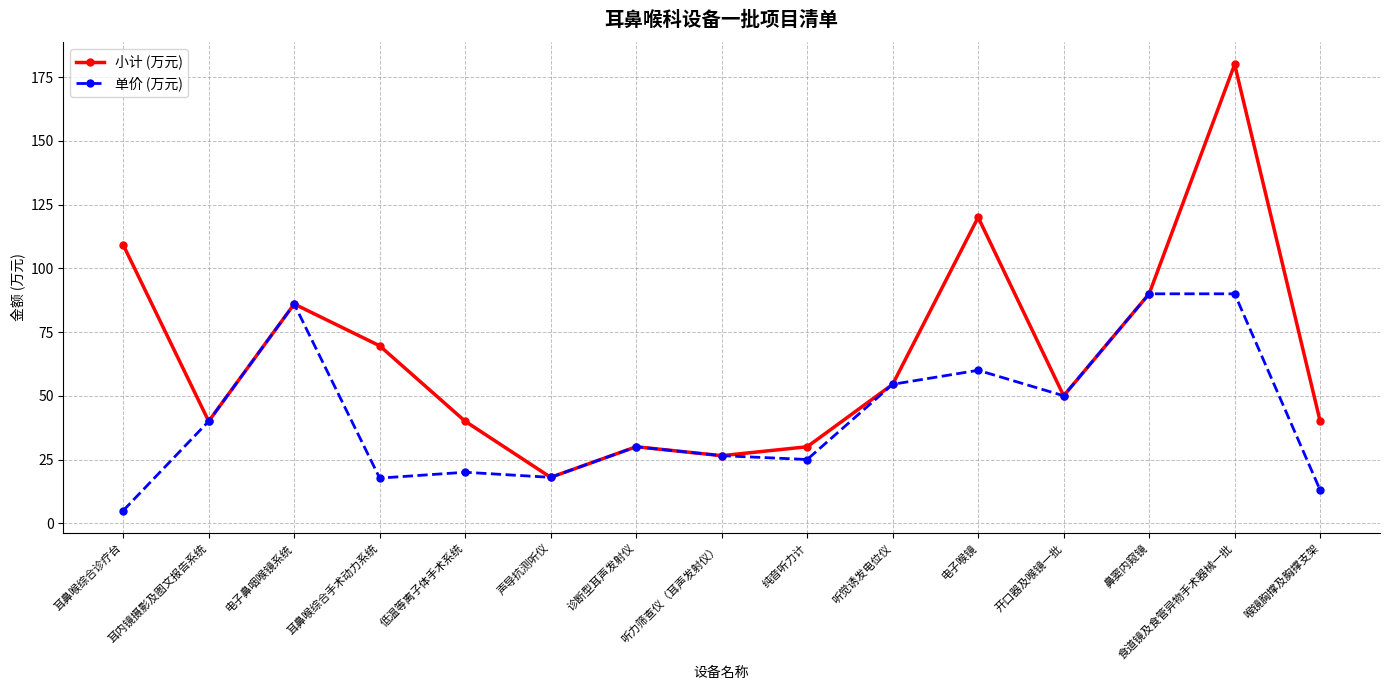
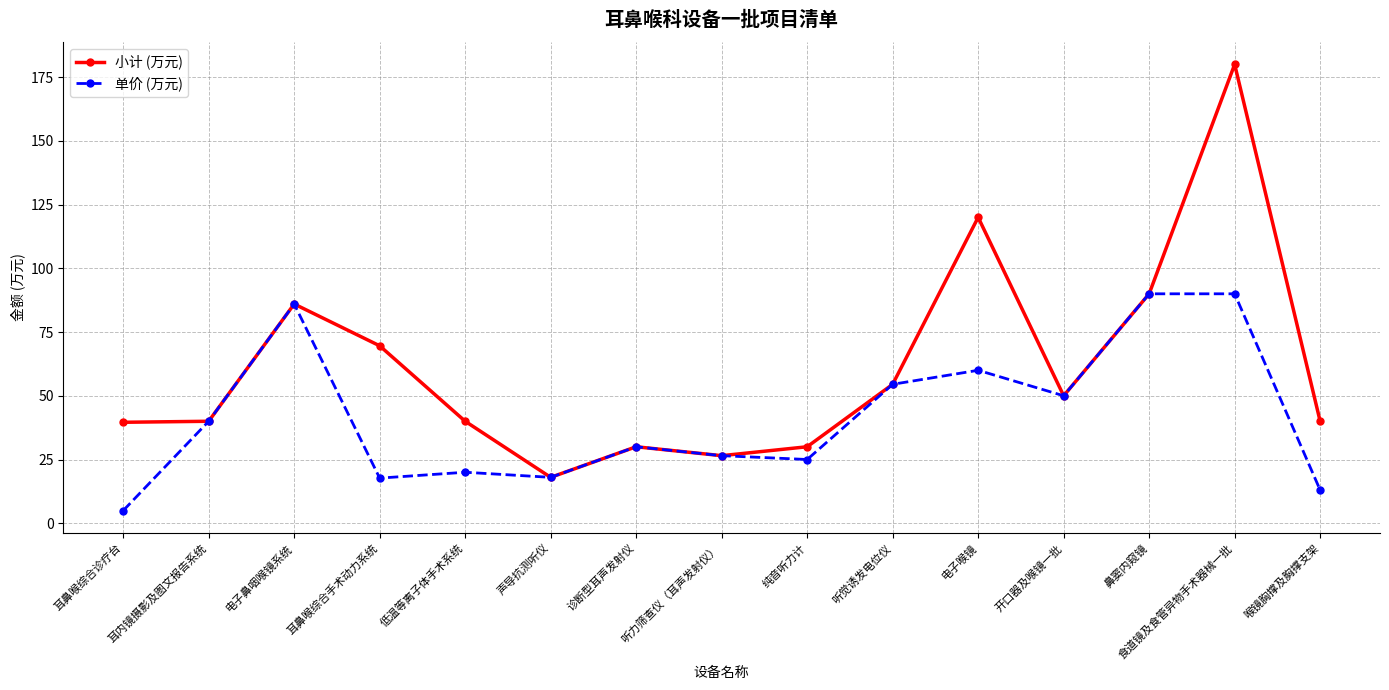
小计 (万元), 耳鼻喉综合诊疗台: 109 -> 40
